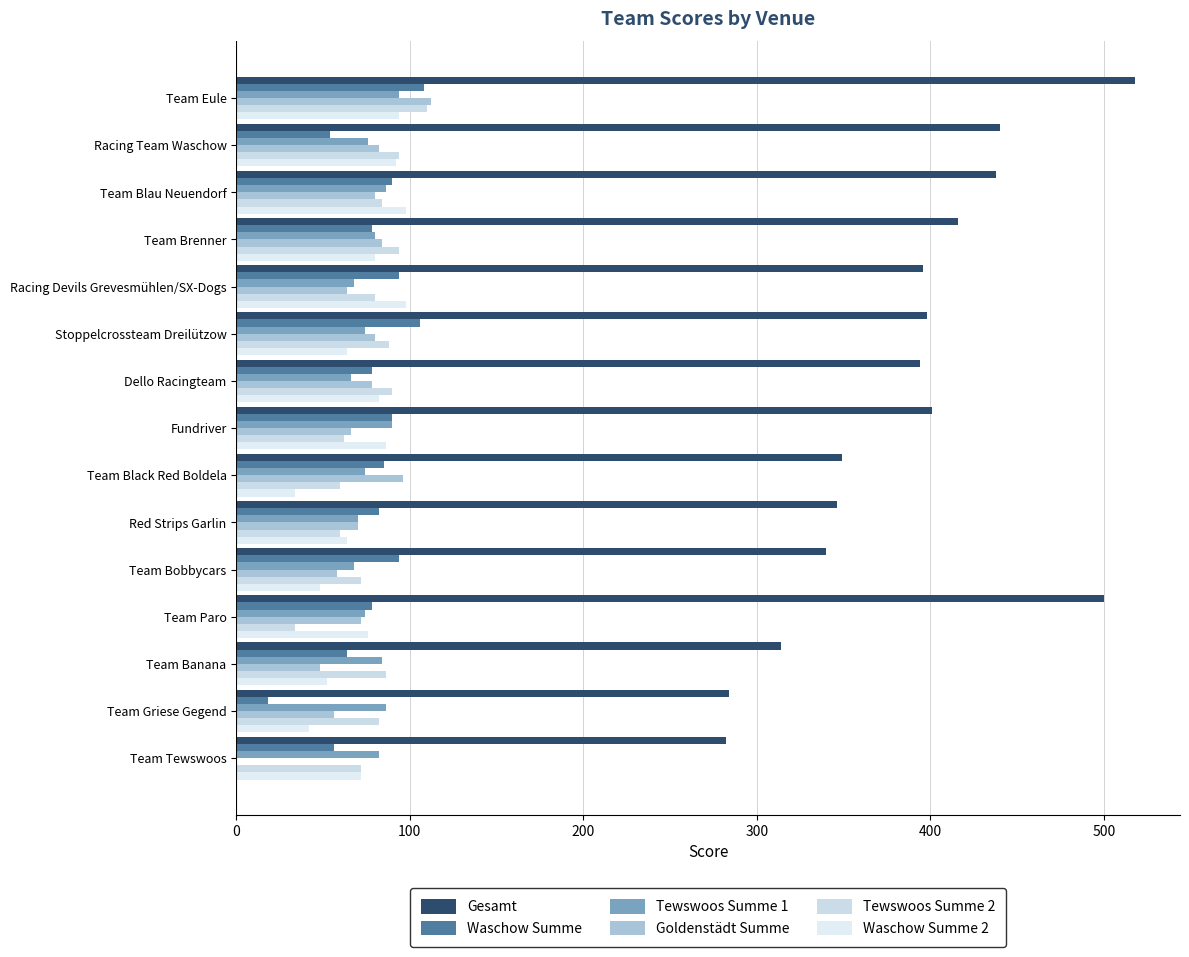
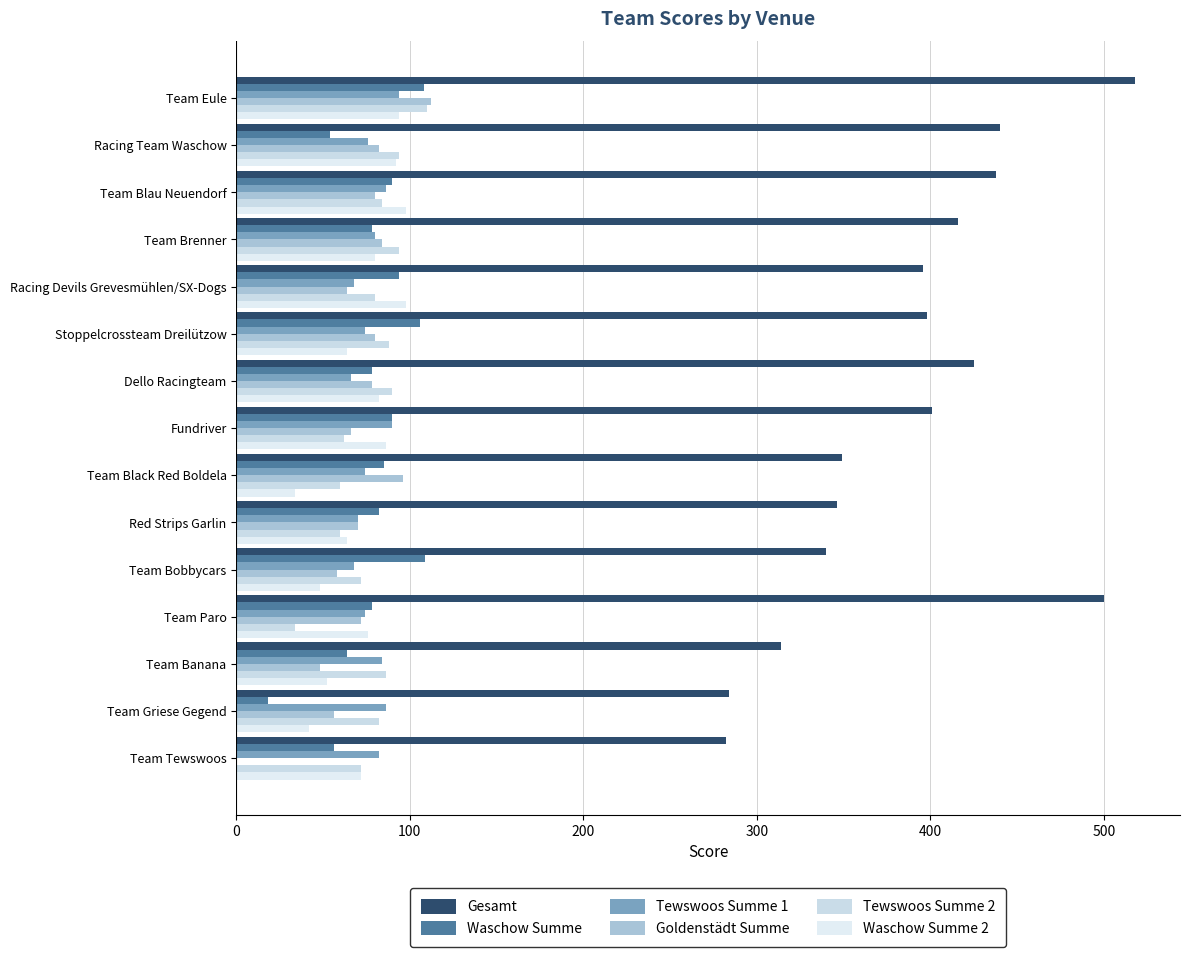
Gesamt, Dello Racingteam: 394 -> 425
Waschow Summe, Team Bobbycars: 94 -> 109
